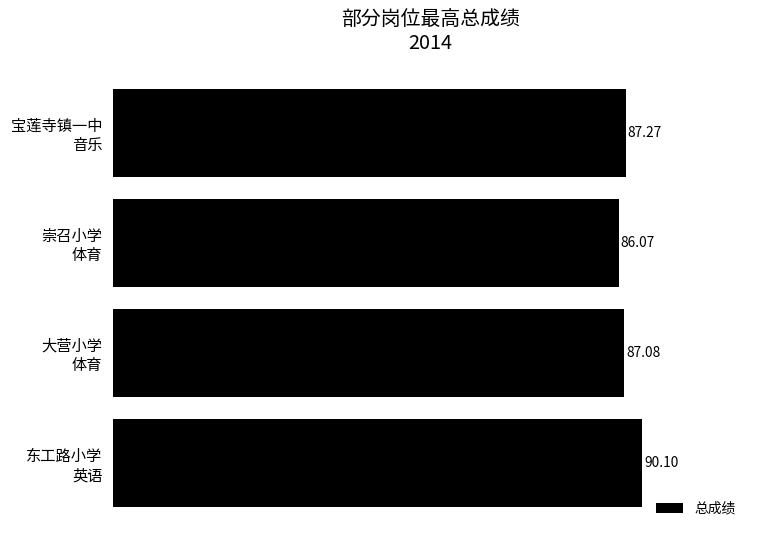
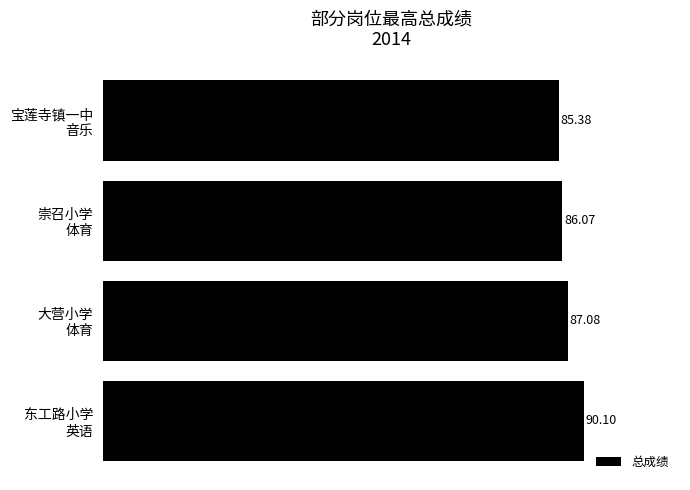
宝莲寺镇一中 音乐: 87.27 -> 85.38
